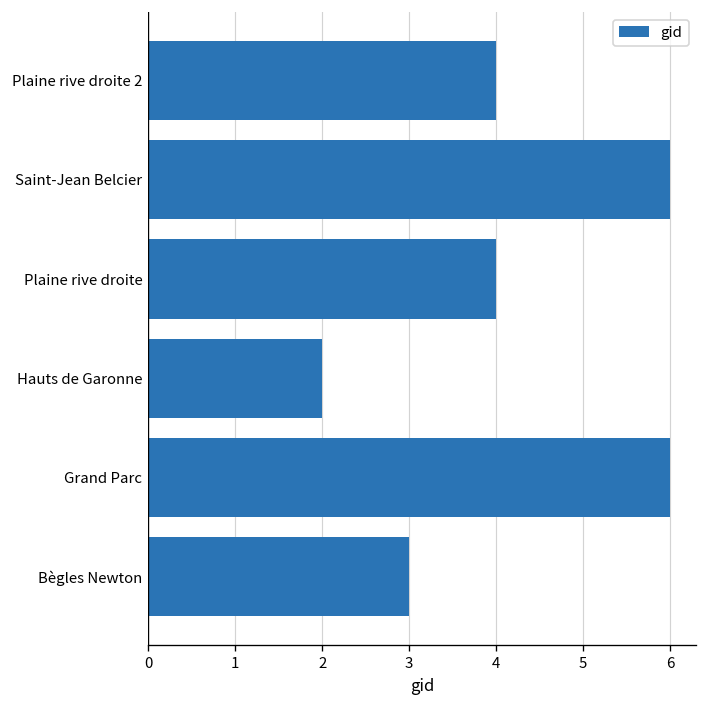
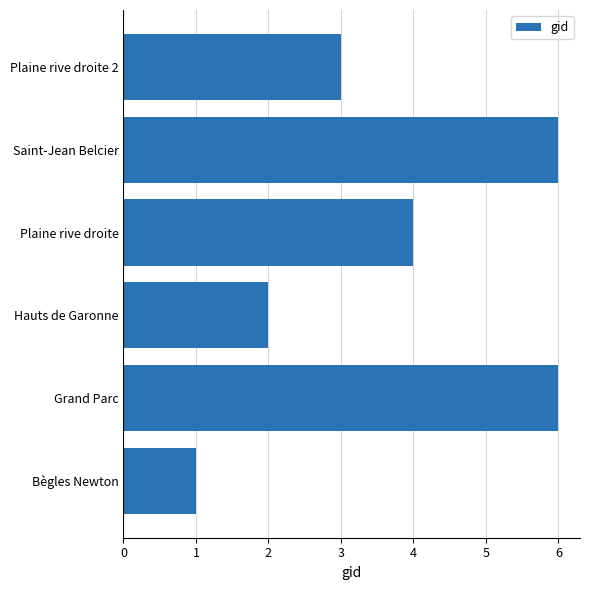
Plaine rive droite 2: 4 -> 3
Bègles Newton: 3 -> 1
